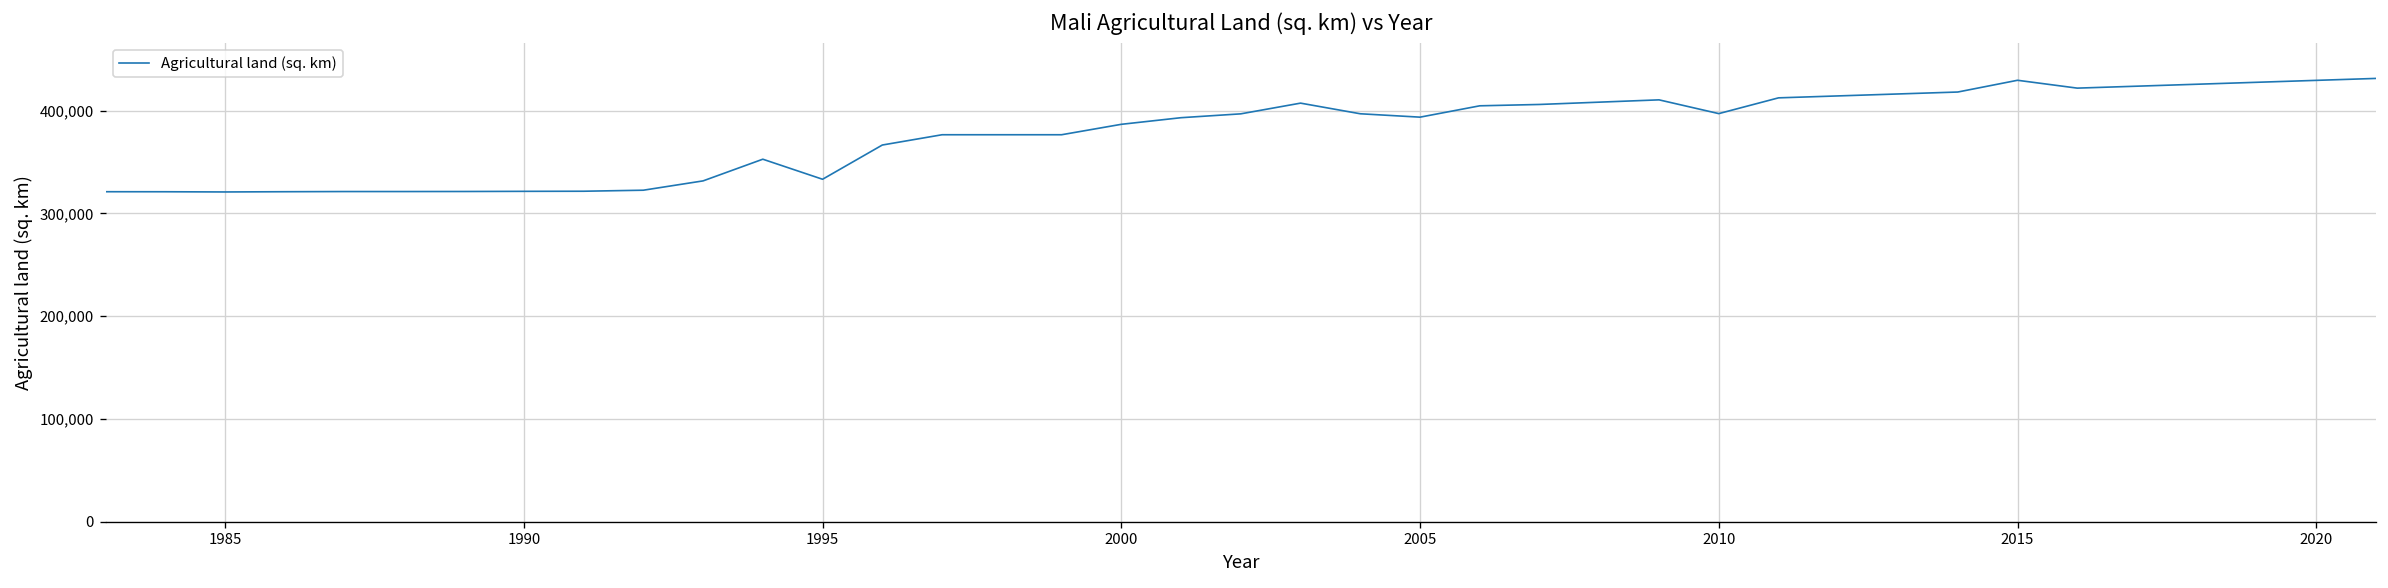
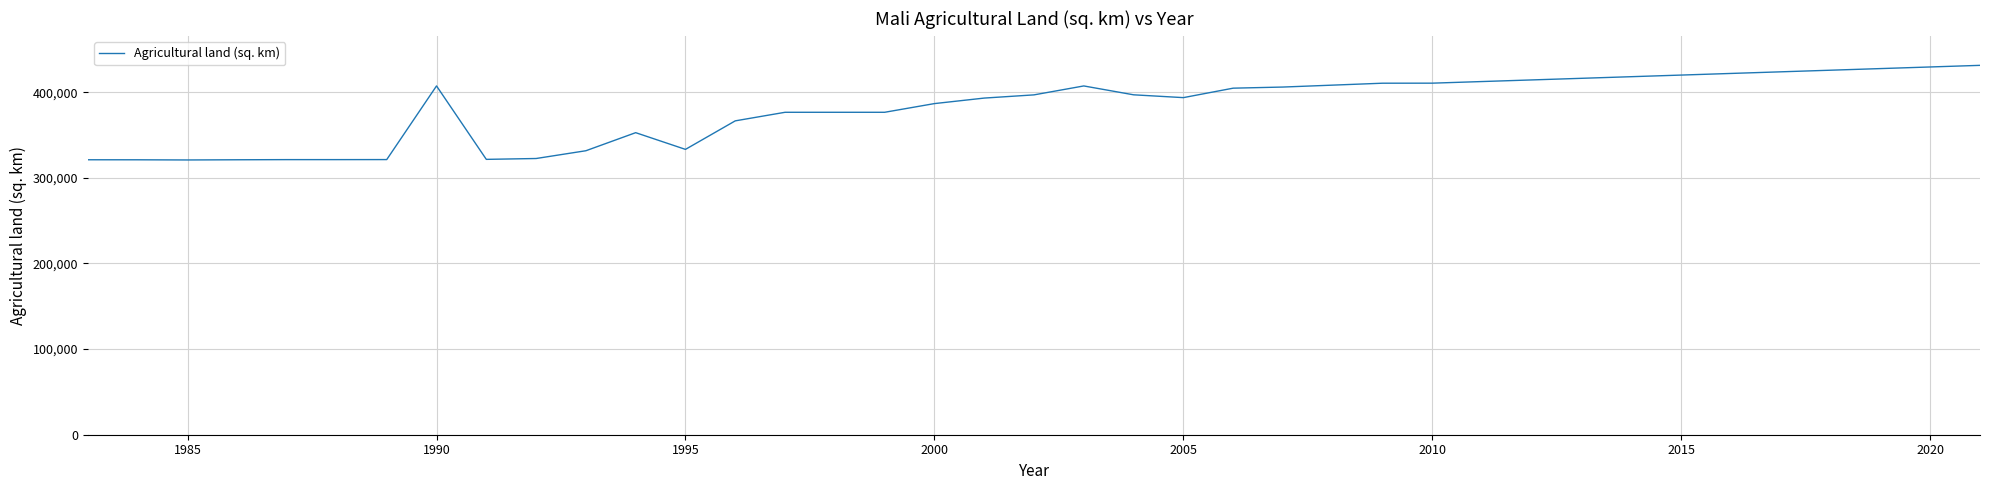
1990: 320,000 -> 410,000
2010: 400,000 -> 410,000
2015: 430,000 -> 420,000
